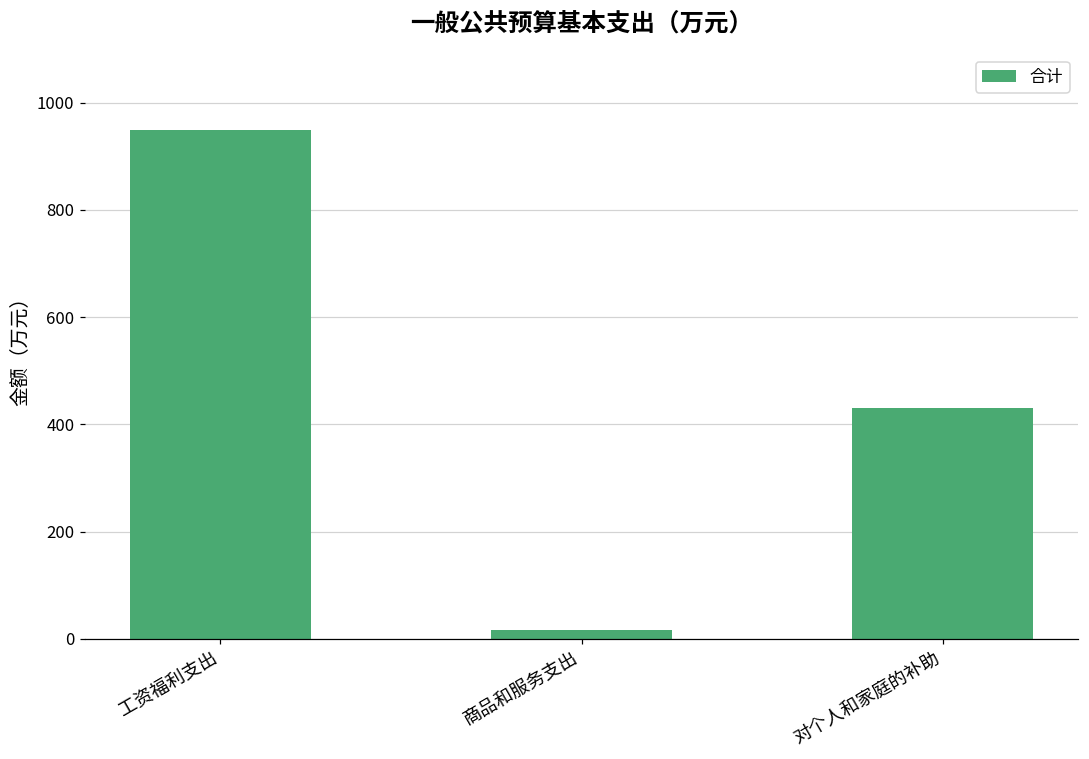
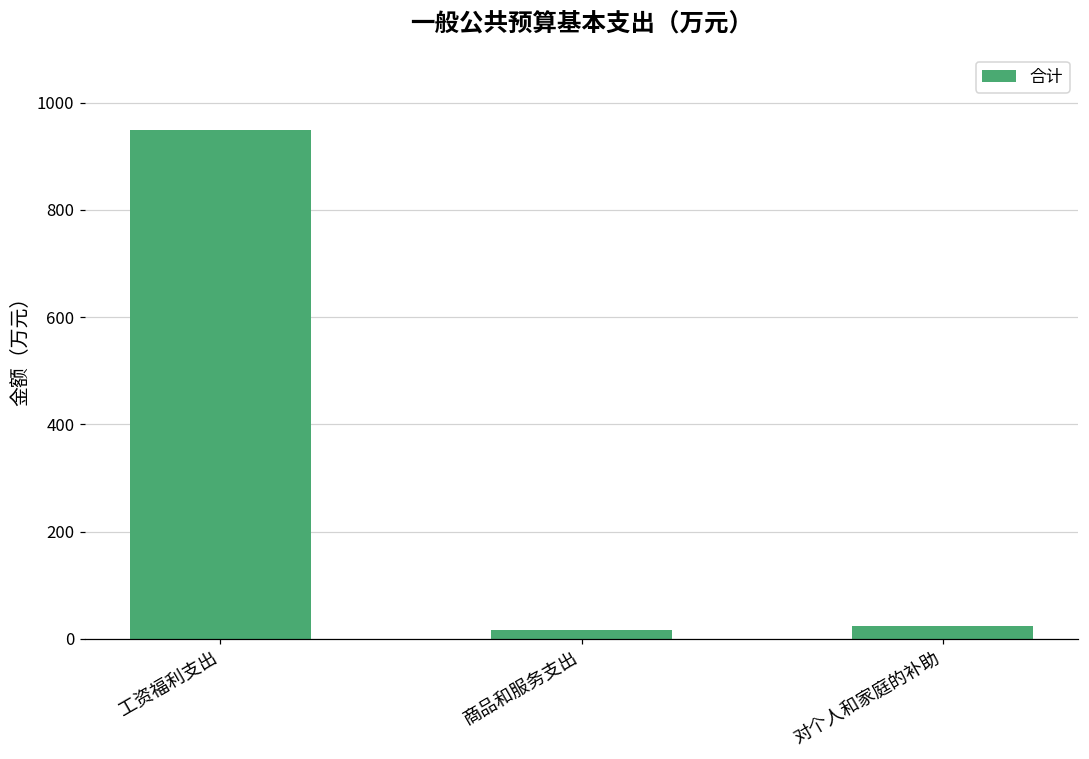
对个人和家庭的补助: 430 -> 20
